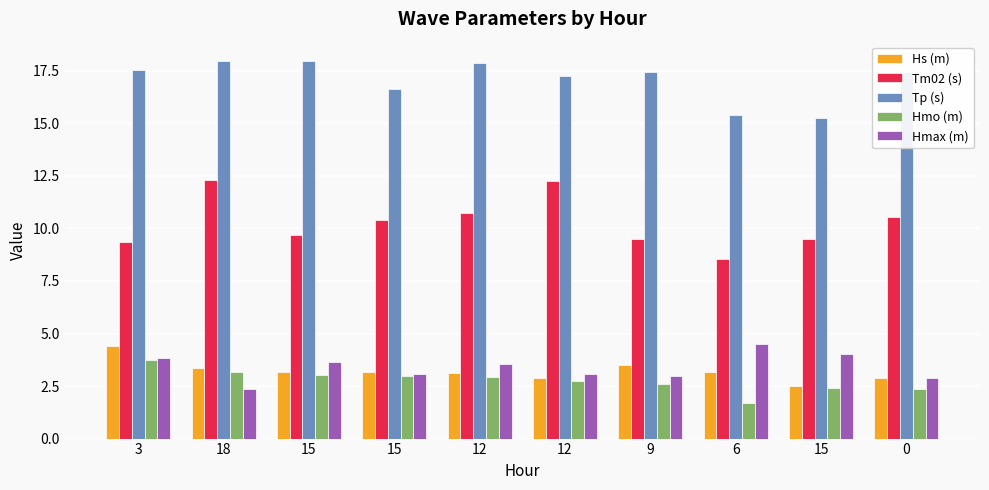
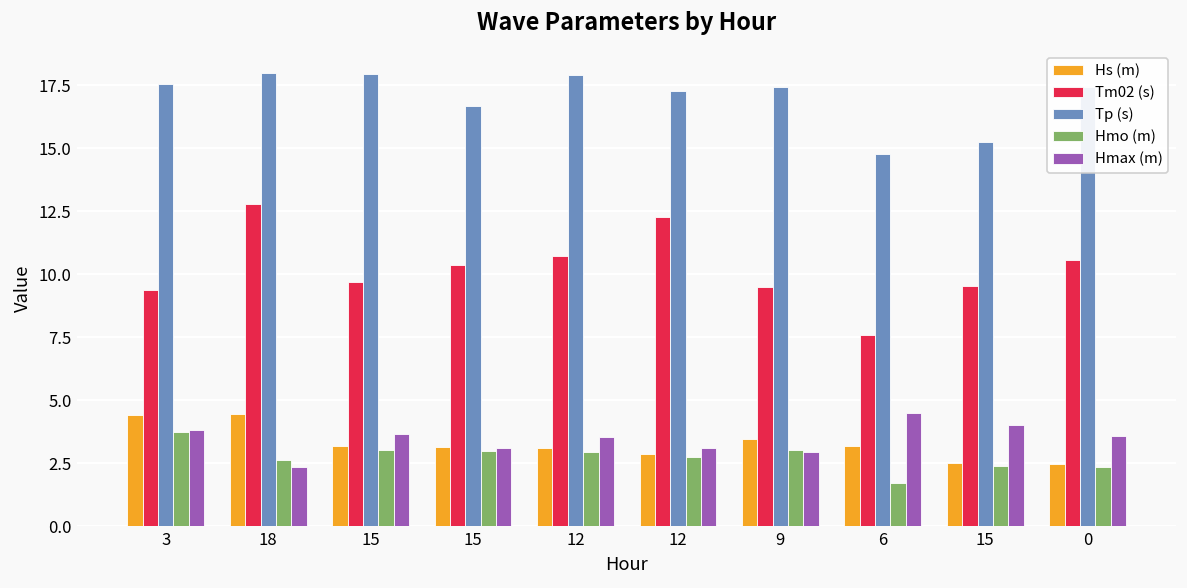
Hs (m), 18: 3.4 -> 4.5
Tm02 (s), 18: 12.3 -> 12.8
Hmo (m), 18: 3.2 -> 2.6
Hmo (m), 9: 2.6 -> 3.0
Tm02 (s), 6: 8.6 -> 7.6
Tp (s), 6: 15.4 -> 14.8
Hs (m), 0: 2.9 -> 2.5
Hmax (m), 0: 2.9 -> 3.6
